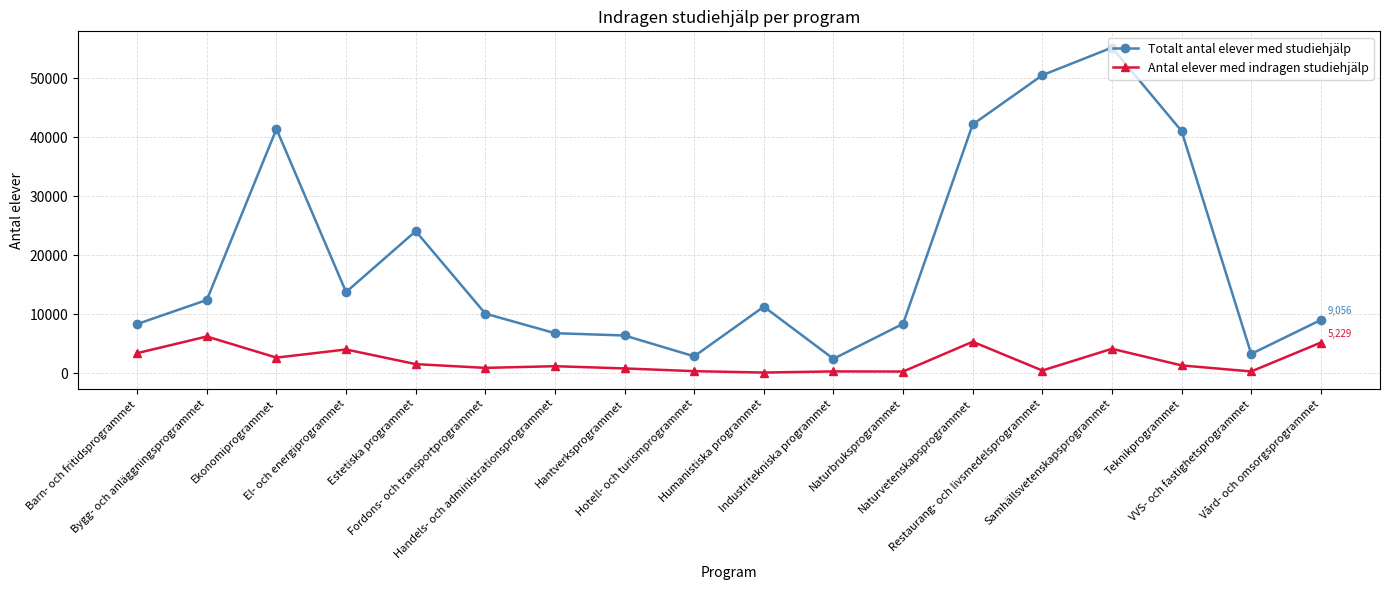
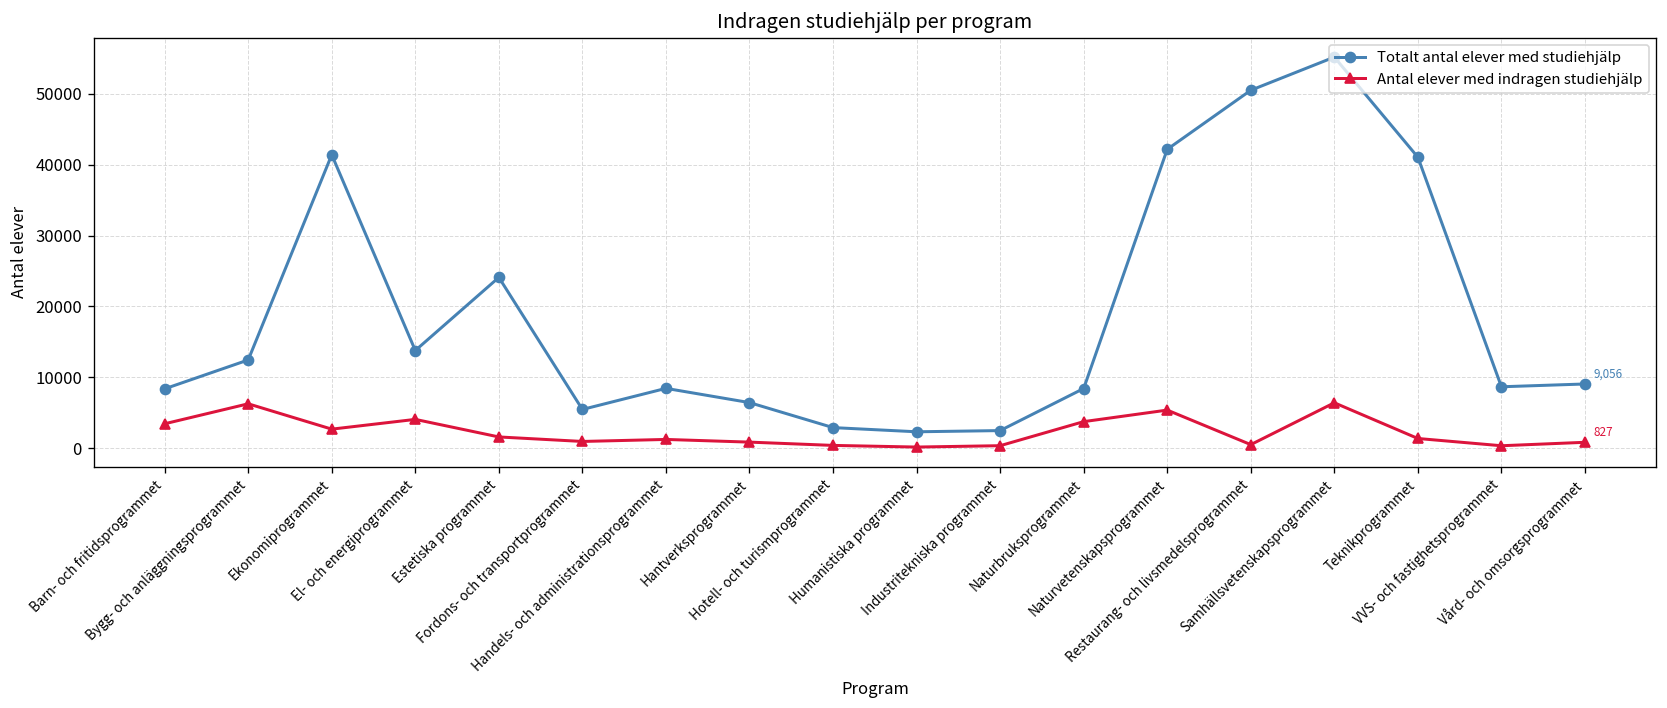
Totalt antal elever med studiehjälp, Fordons- och transportprogrammet: 10000 -> 5000
Totalt antal elever med studiehjälp, Handels- och administrationsprogrammet: 7000 -> 8000
Totalt antal elever med studiehjälp, Humanistiska programmet: 11000 -> 2000
Antal elever med indragen studiehjälp, Naturbruksprogrammet: 0 -> 4000
Antal elever med indragen studiehjälp, Samhällsvetenskapsprogrammet: 4000 -> 6000
Totalt antal elever med studiehjälp, VVS- och fastighetsprogrammet: 3000 -> 9000
Antal elever med indragen studiehjälp, Vård- och omsorgsprogrammet: 5,229 -> 827
